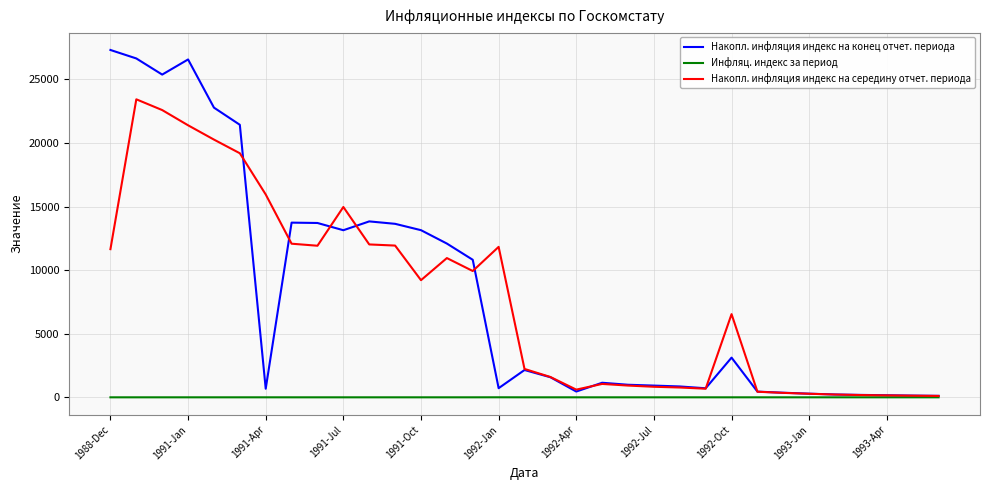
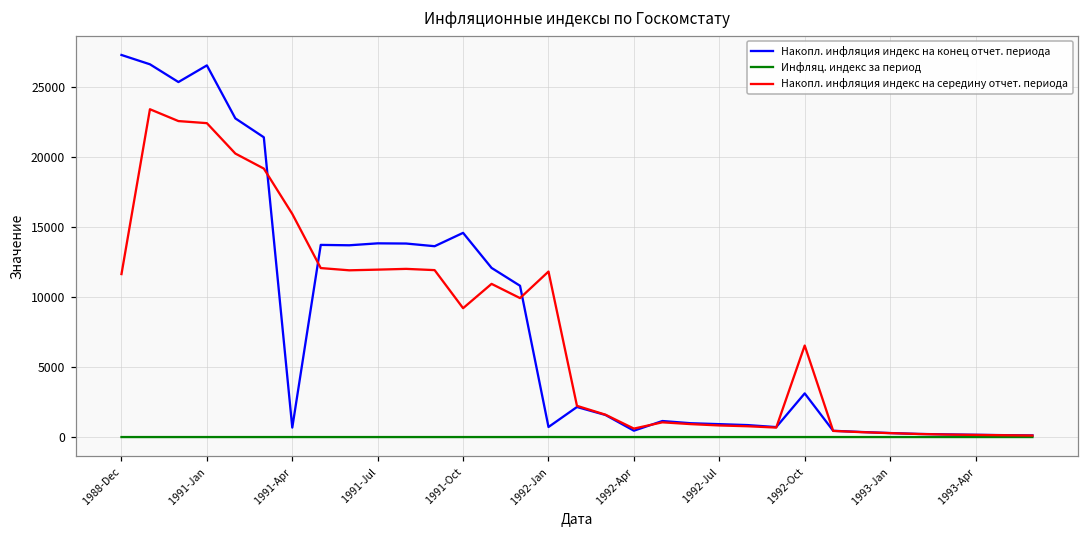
Накопл. инфляция индекс на середину отчет. периода, 1991-Jan: 21400 -> 22400
Накопл. инфляция индекс на конец отчет. периода, 1991-Jul: 13100 -> 13800
Накопл. инфляция индекс на середину отчет. периода, 1991-Jul: 15000 -> 12000
Накопл. инфляция индекс на конец отчет. периода, 1991-Oct: 13100 -> 14600
